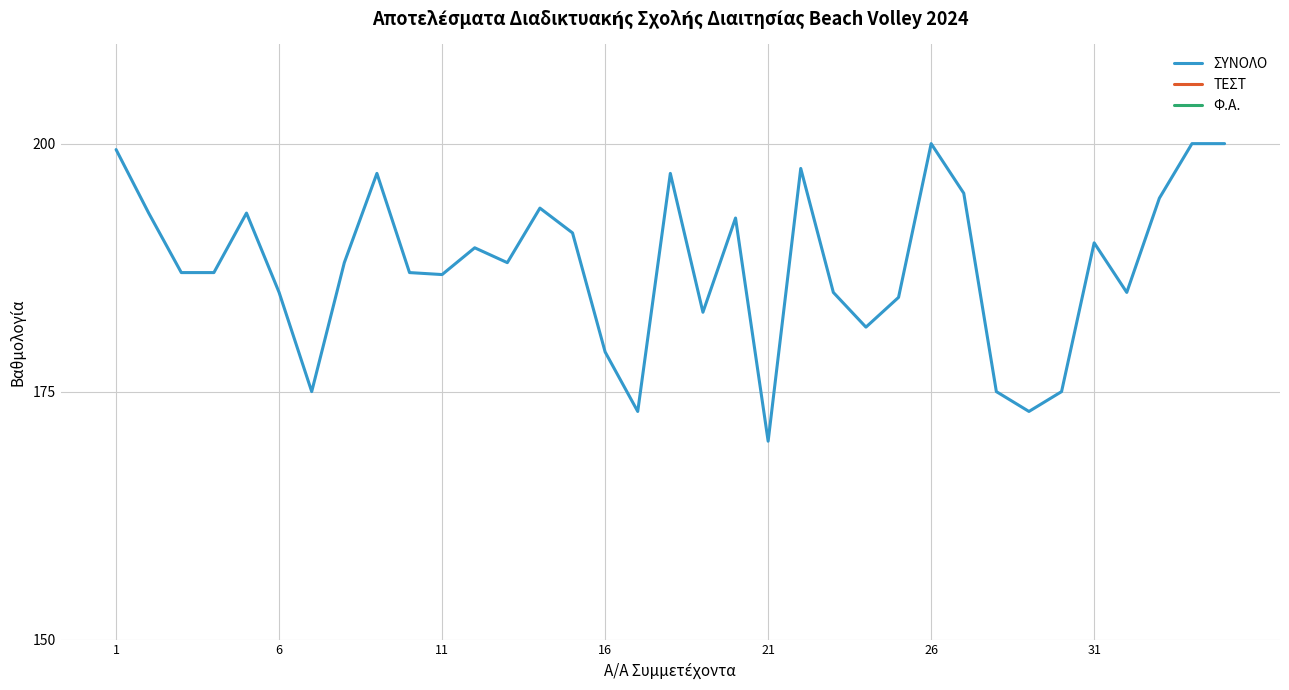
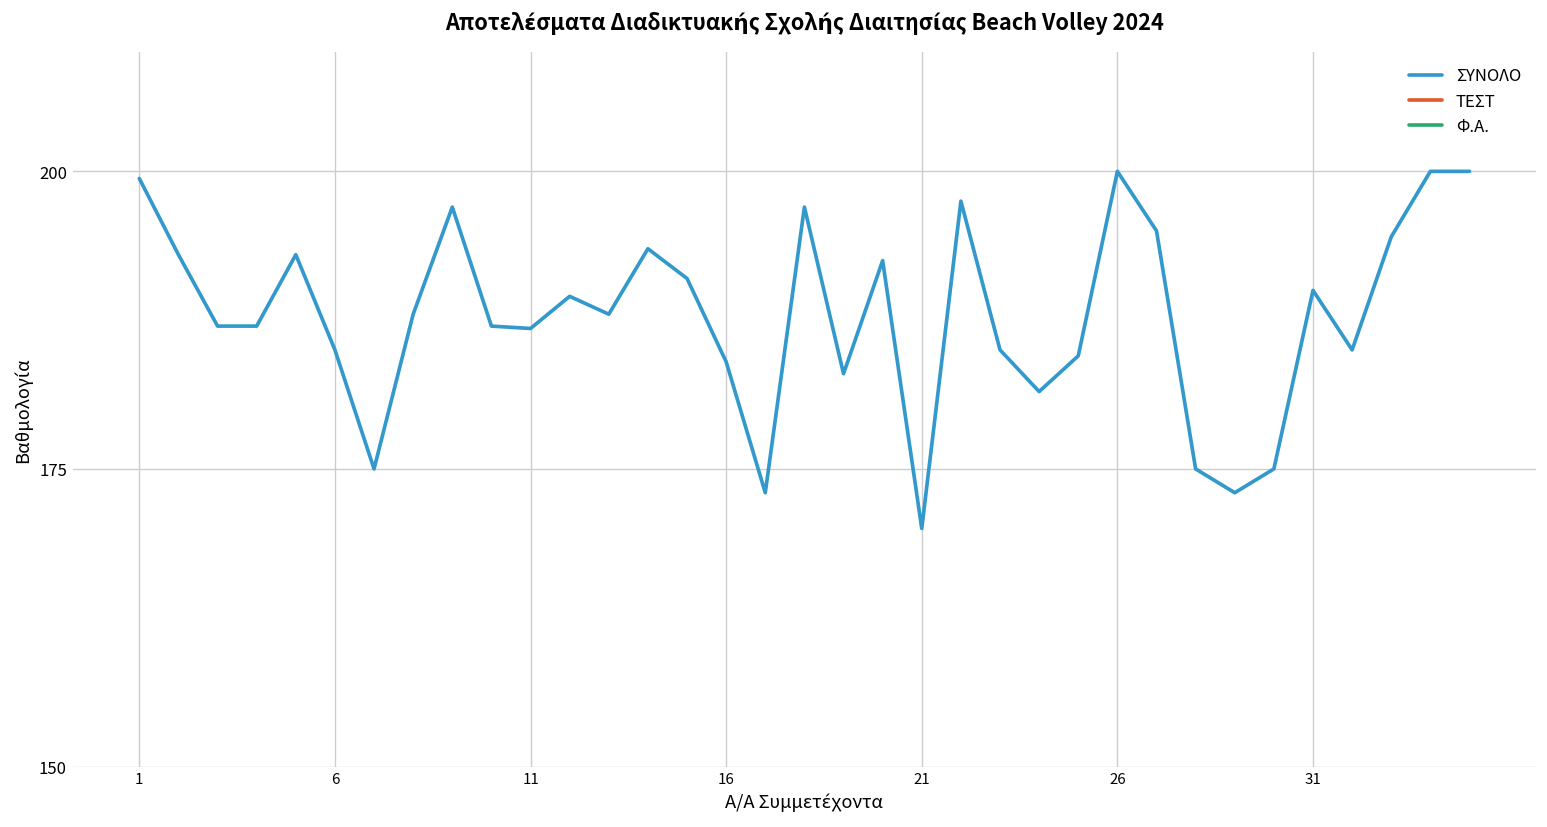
ΣΥΝΟΛΟ, 16: 179 -> 184
